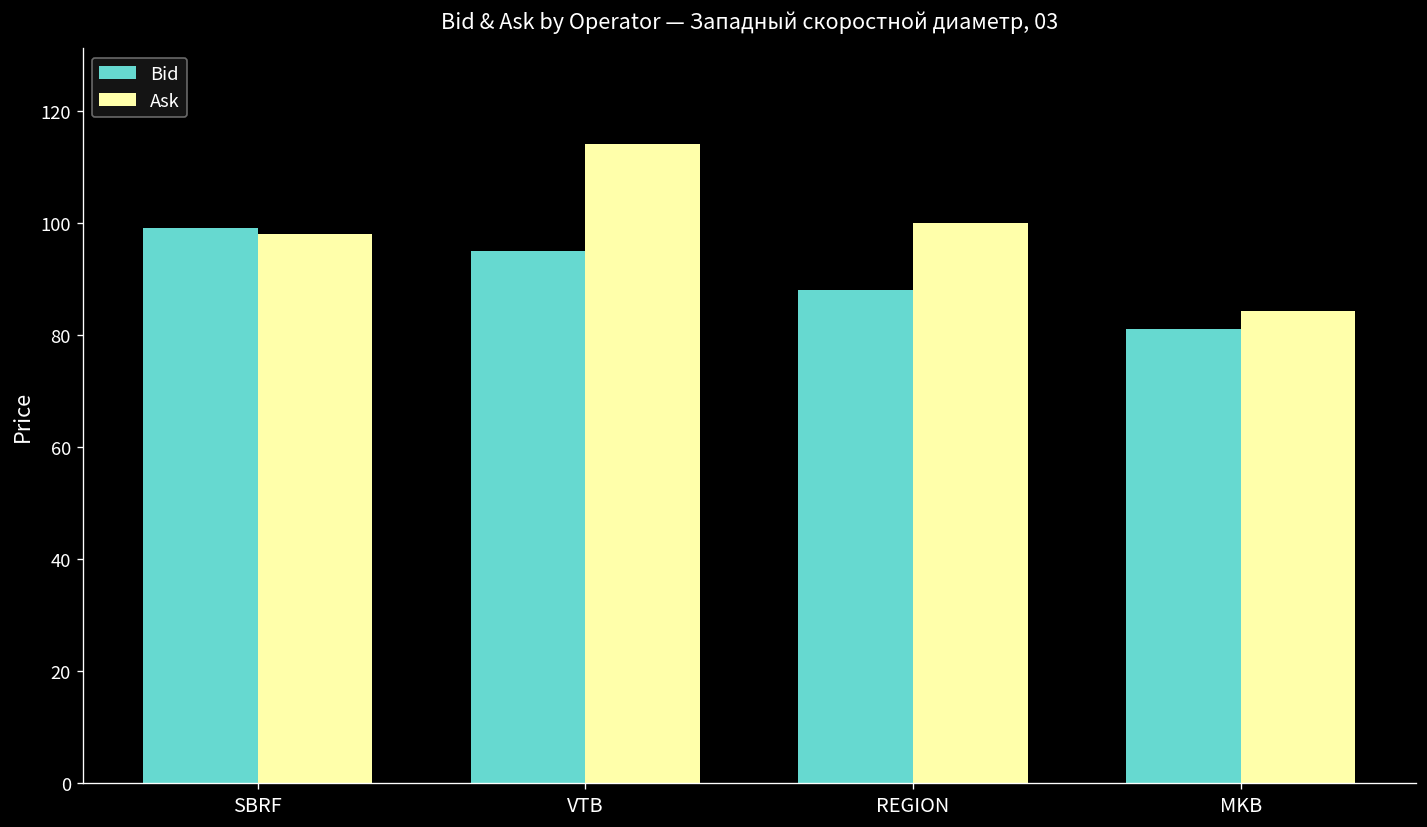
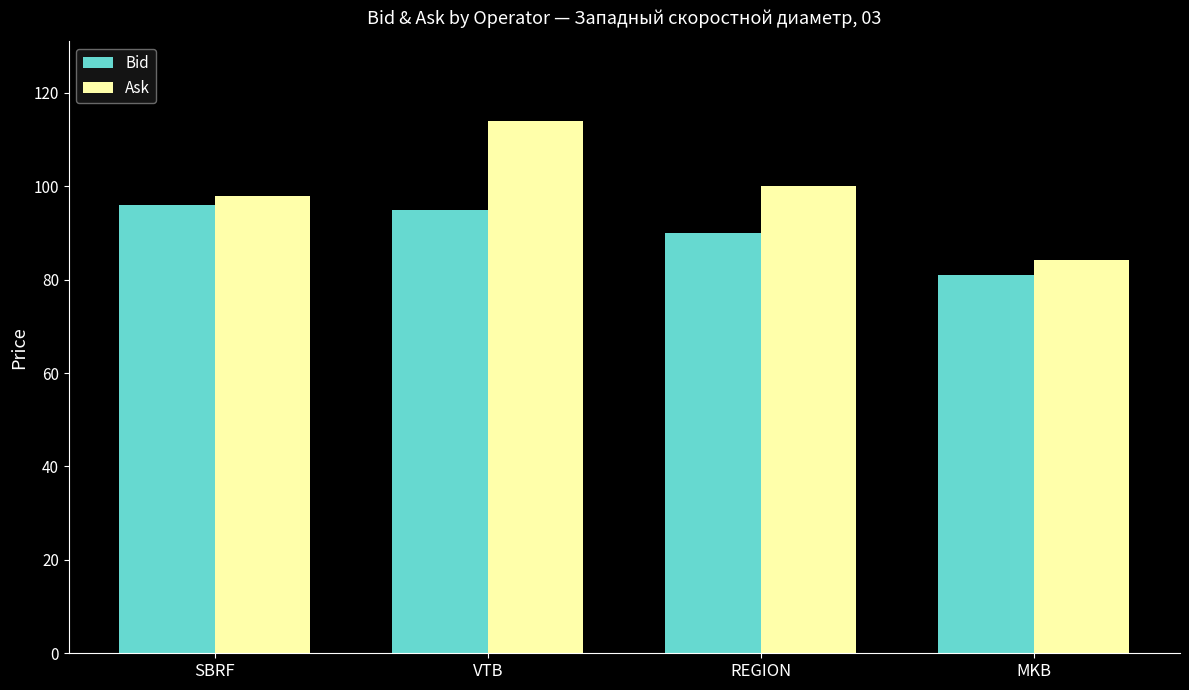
Bid, SBRF: 99 -> 96
Bid, REGION: 88 -> 90
